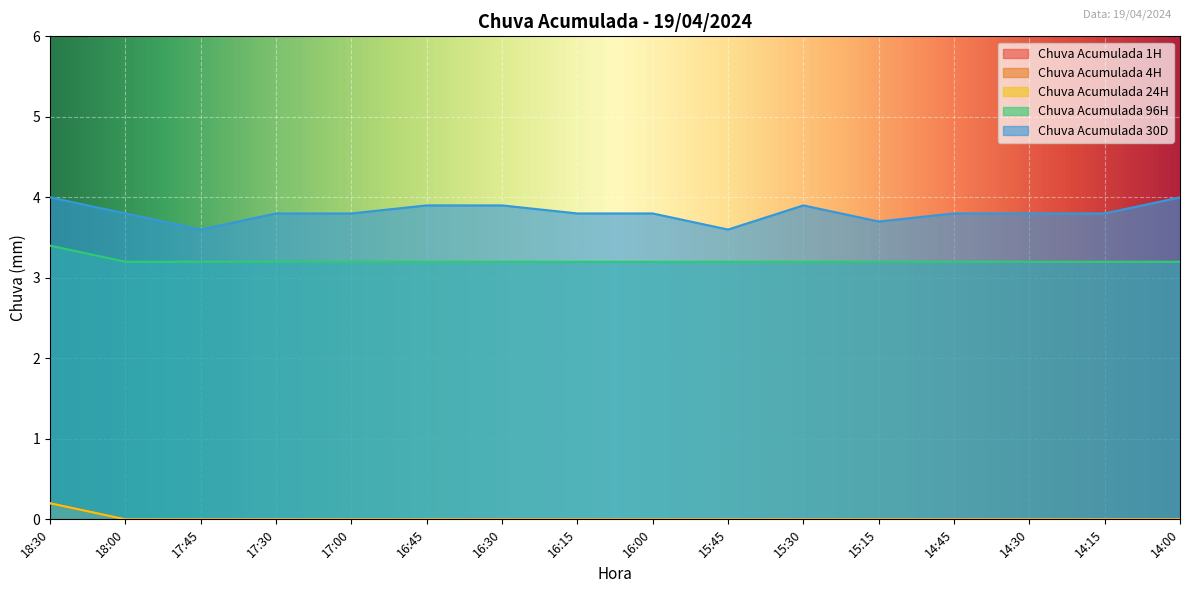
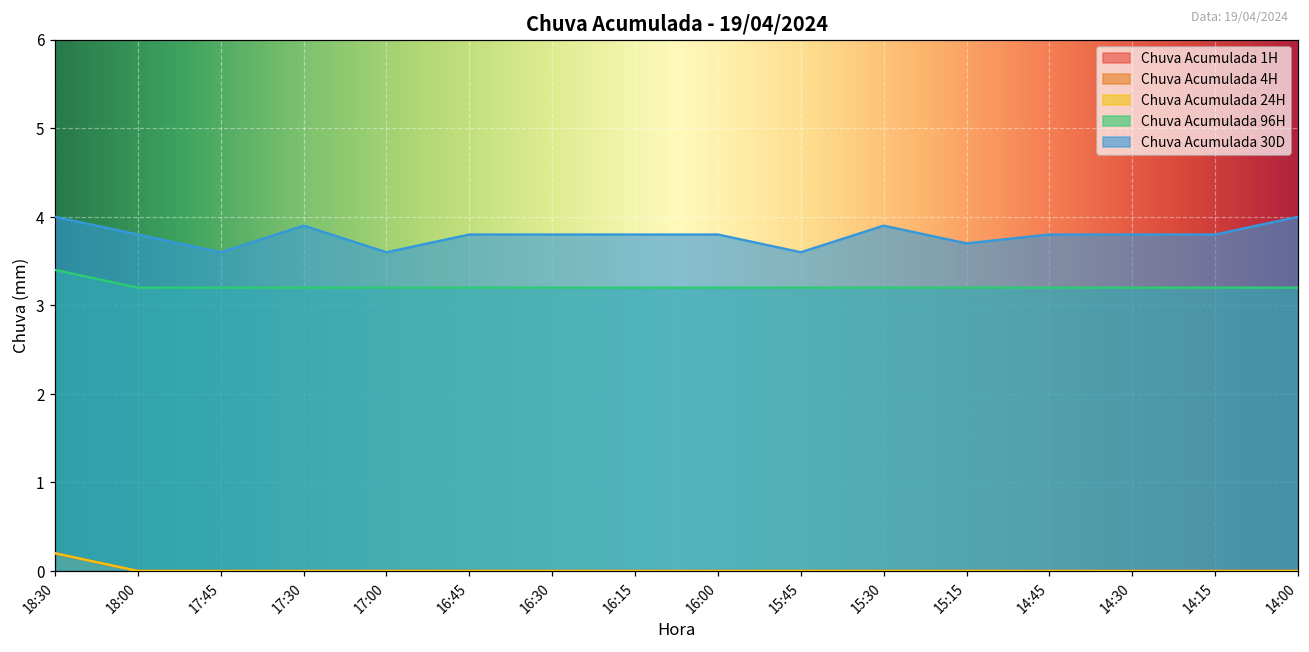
Chuva Acumulada 30D, 17:30: 3.8 -> 3.9
Chuva Acumulada 30D, 17:00: 3.8 -> 3.6
Chuva Acumulada 30D, 16:45: 3.9 -> 3.8
Chuva Acumulada 30D, 16:30: 3.9 -> 3.8
